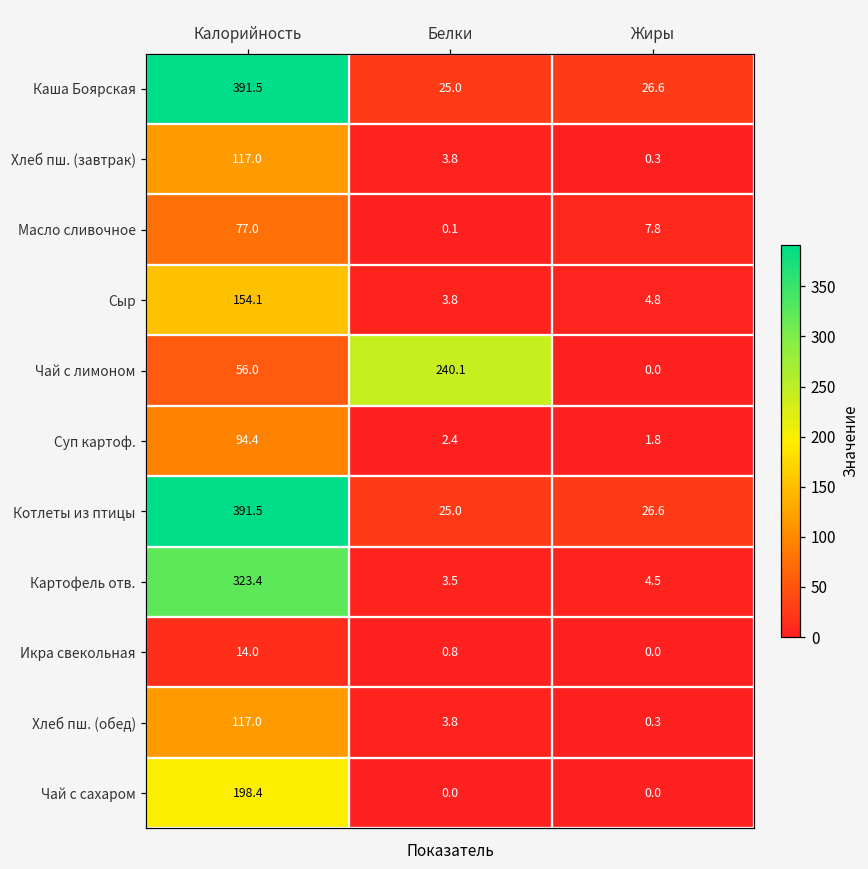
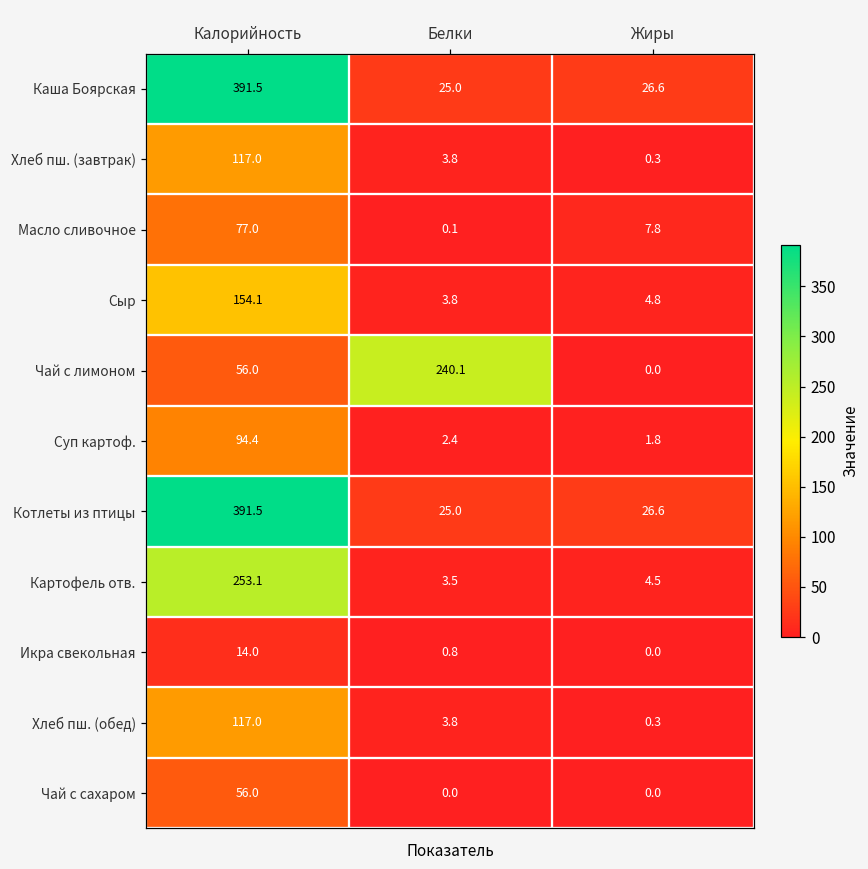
Картофель отв., Калорийность: 323.4 -> 253.1
Чай с сахаром, Калорийность: 198.4 -> 56.0
